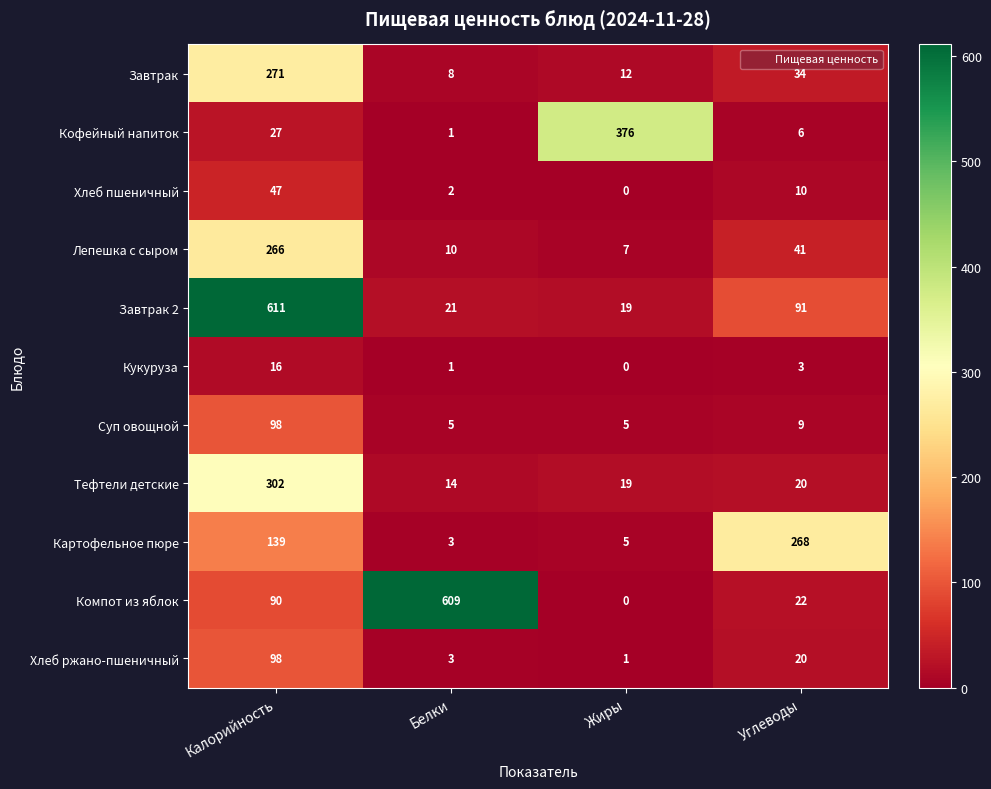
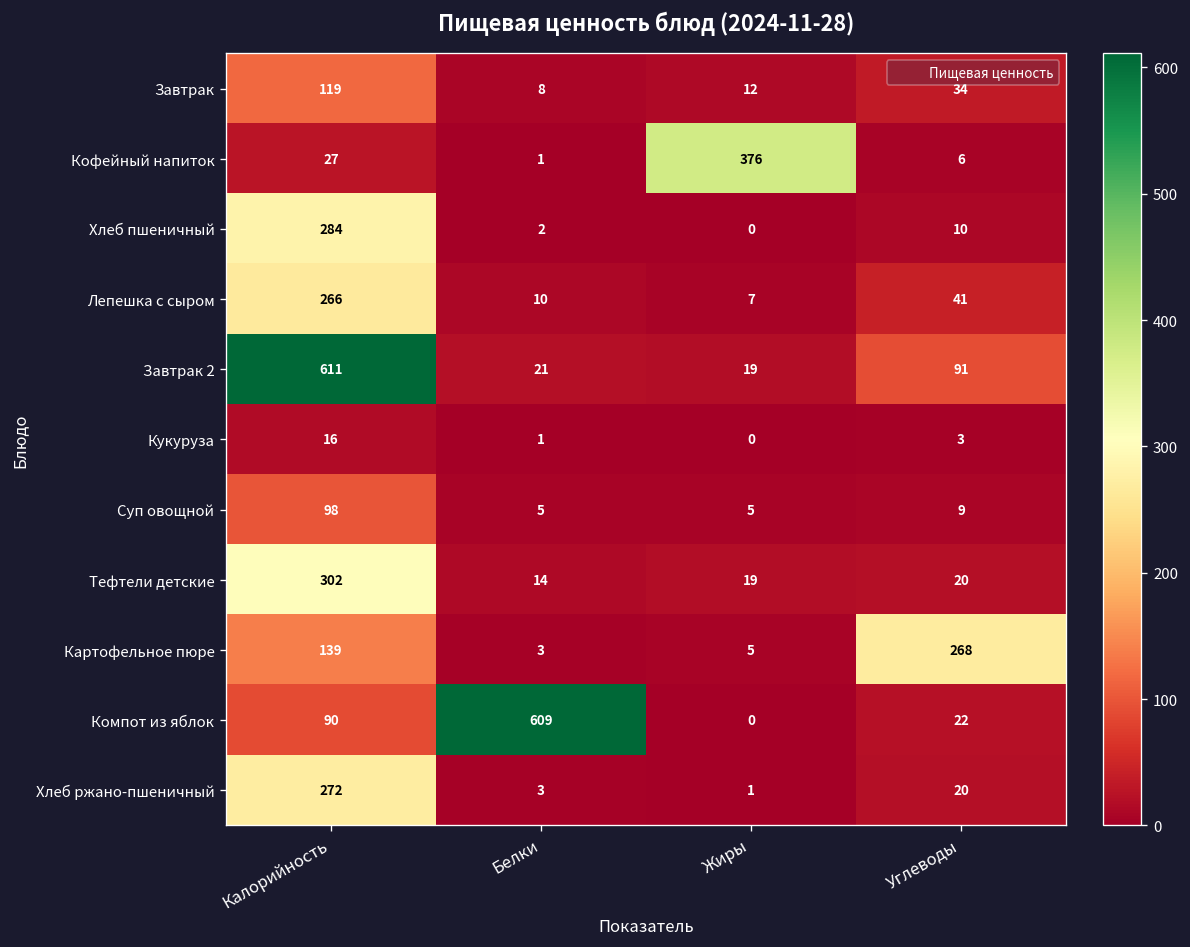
Завтрак, Калорийность: 271 -> 119
Хлеб пшеничный, Калорийность: 47 -> 284
Хлеб ржано-пшеничный, Калорийность: 98 -> 272
